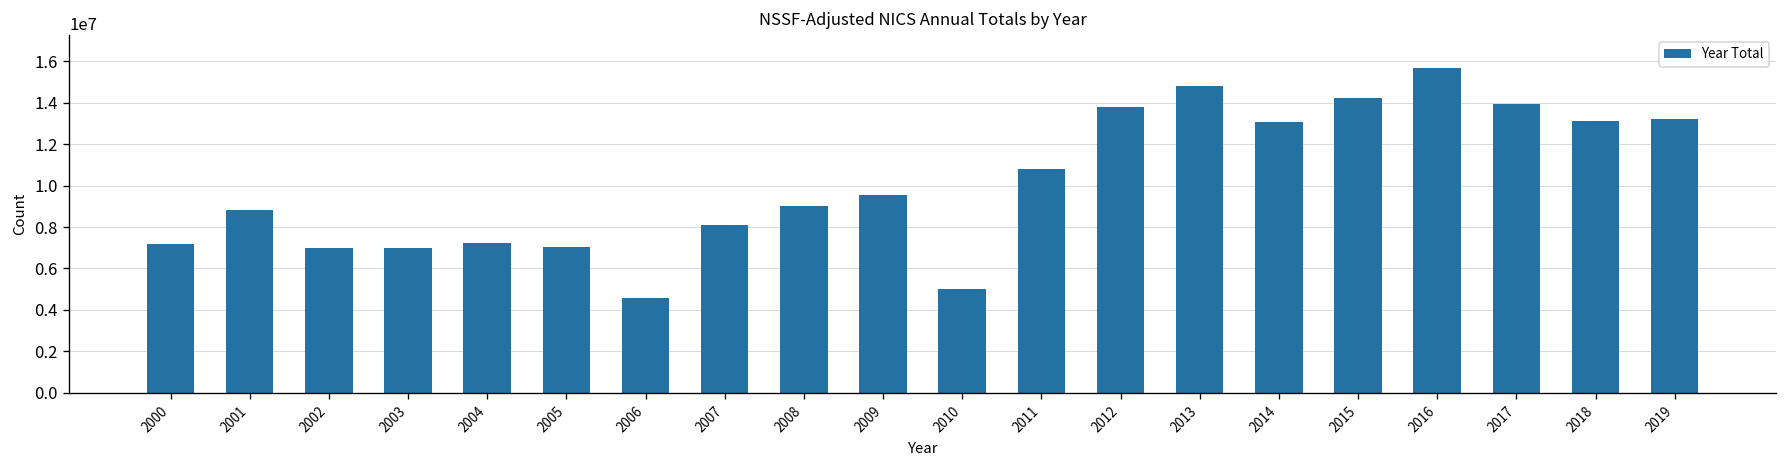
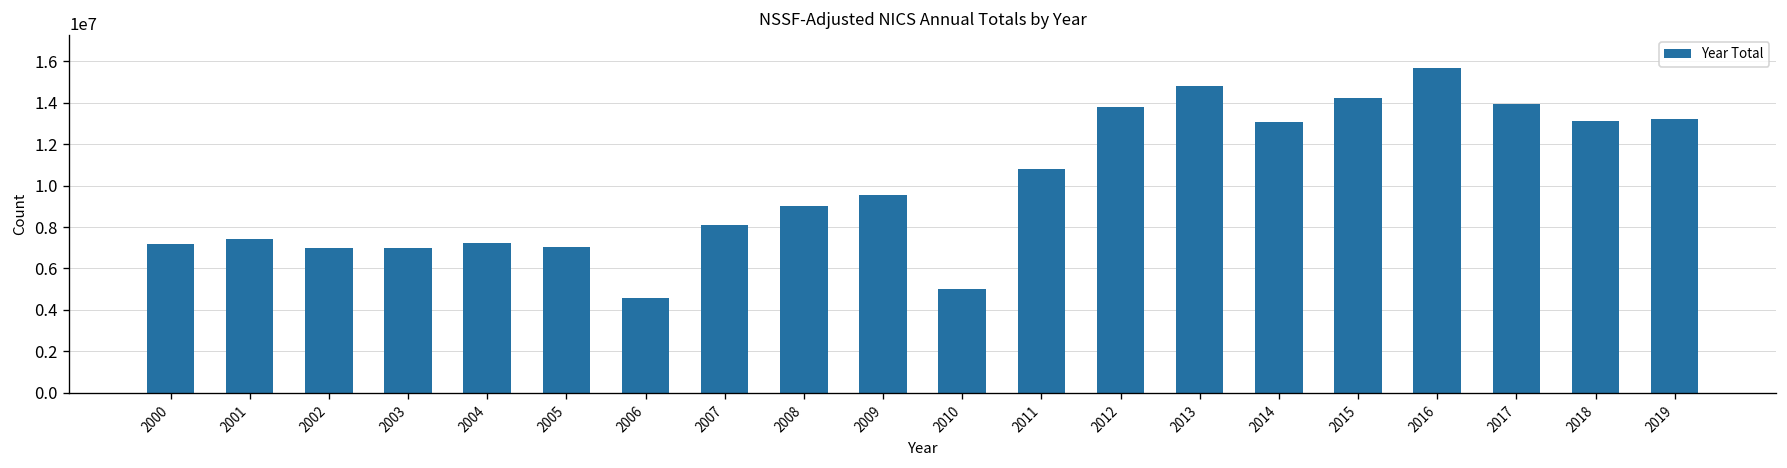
2001: 8800000 -> 7400000
